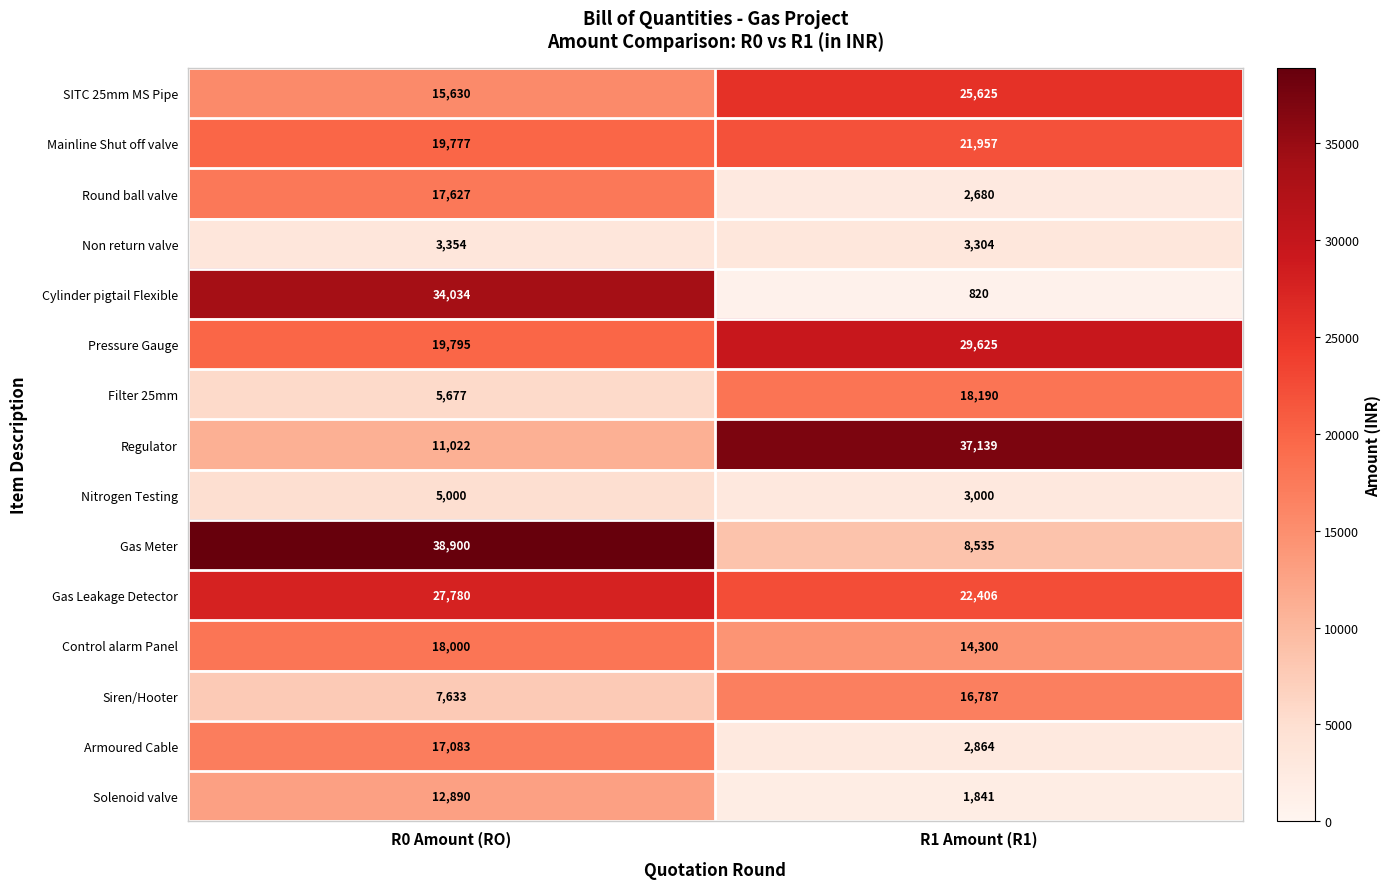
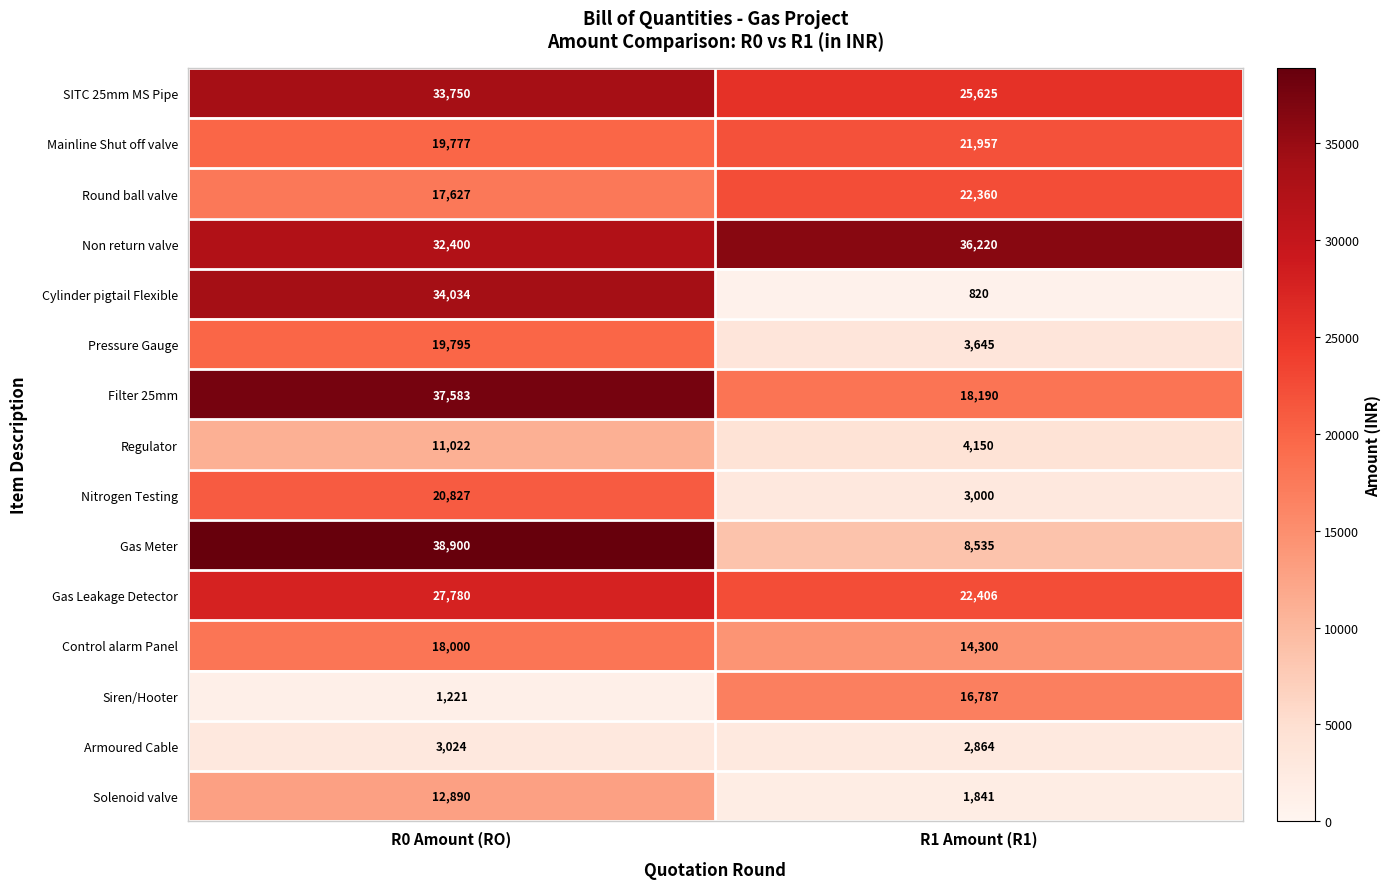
SITC 25mm MS Pipe, R0 Amount (RO): 15,630 -> 33,750
Round ball valve, R1 Amount (R1): 2,680 -> 22,360
Non return valve, R0 Amount (RO): 3,354 -> 32,400
Non return valve, R1 Amount (R1): 3,304 -> 36,220
Pressure Gauge, R1 Amount (R1): 29,625 -> 3,645
Filter 25mm, R0 Amount (RO): 5,677 -> 37,583
Regulator, R1 Amount (R1): 37,139 -> 4,150
Nitrogen Testing, R0 Amount (RO): 5,000 -> 20,827
Siren/Hooter, R0 Amount (RO): 7,633 -> 1,221
Armoured Cable, R0 Amount (RO): 17,083 -> 3,024
